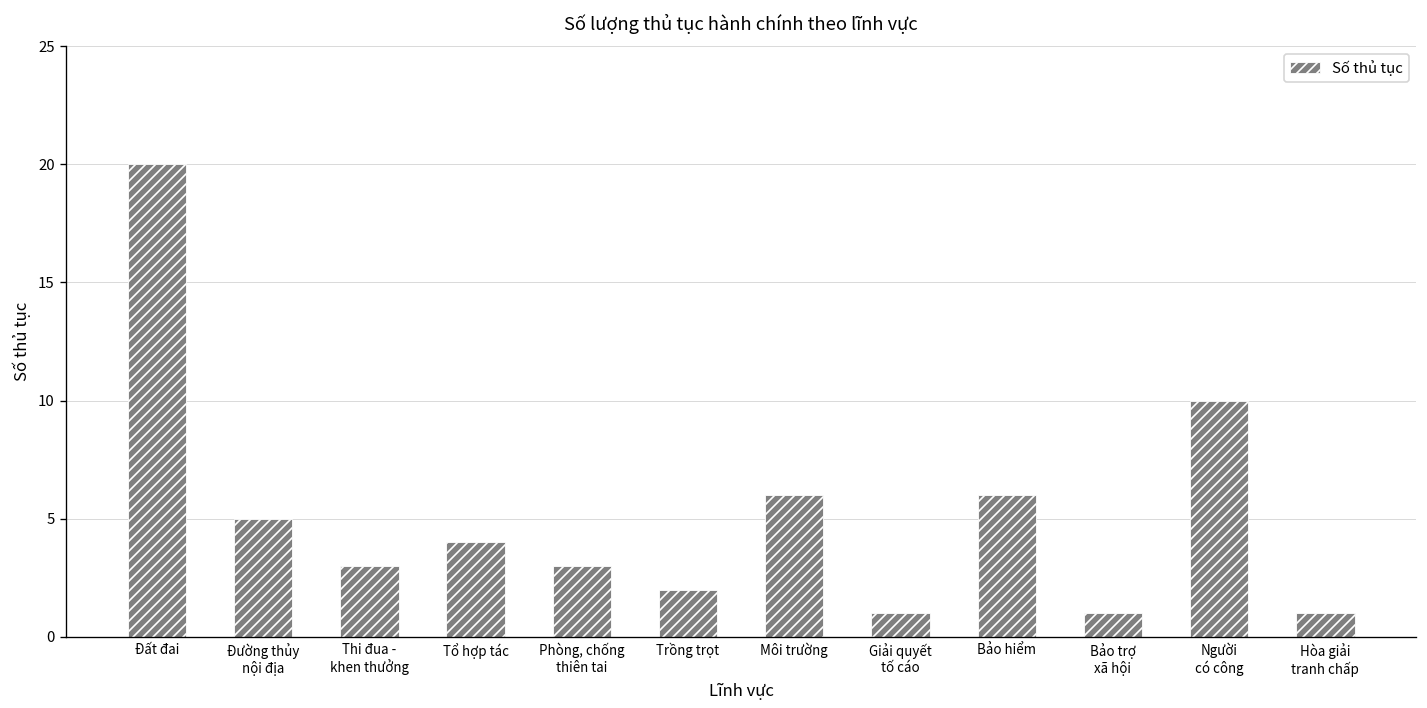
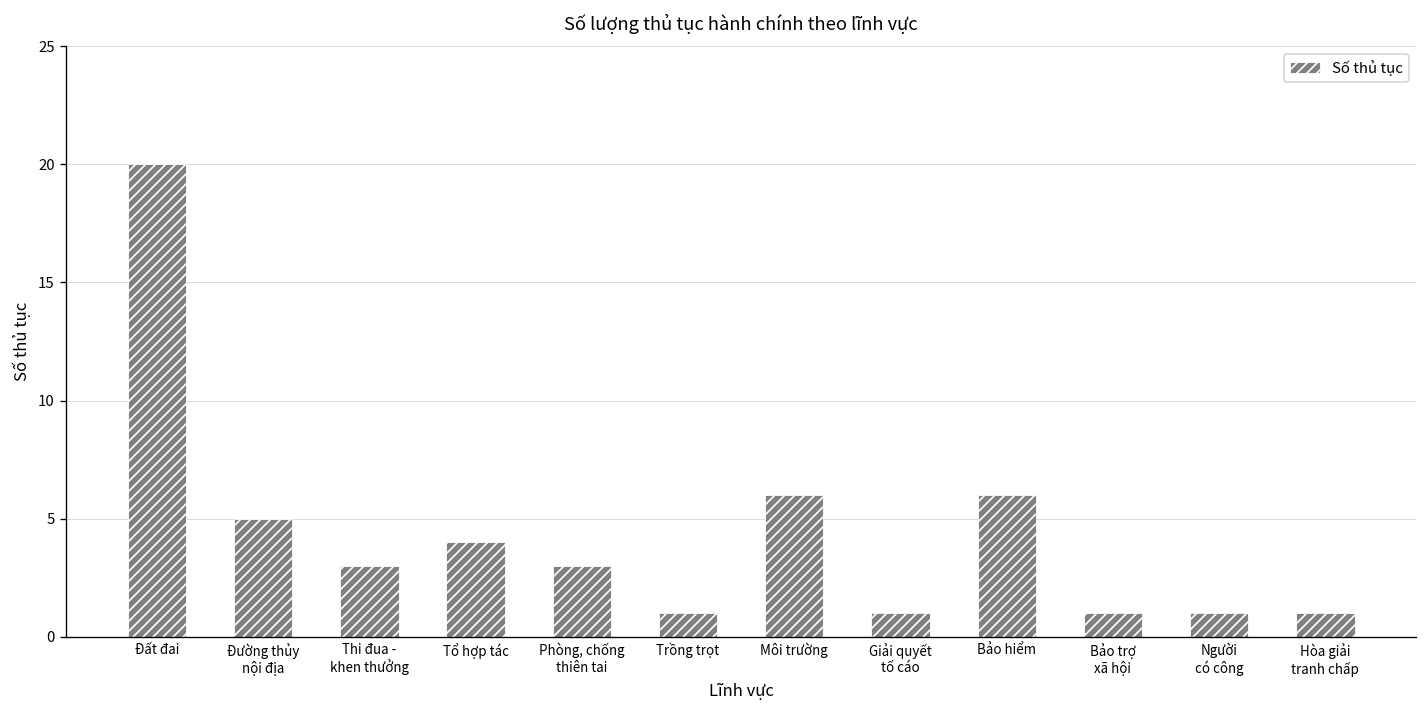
Trồng trọt: 2 -> 1
Người có công: 10 -> 1
